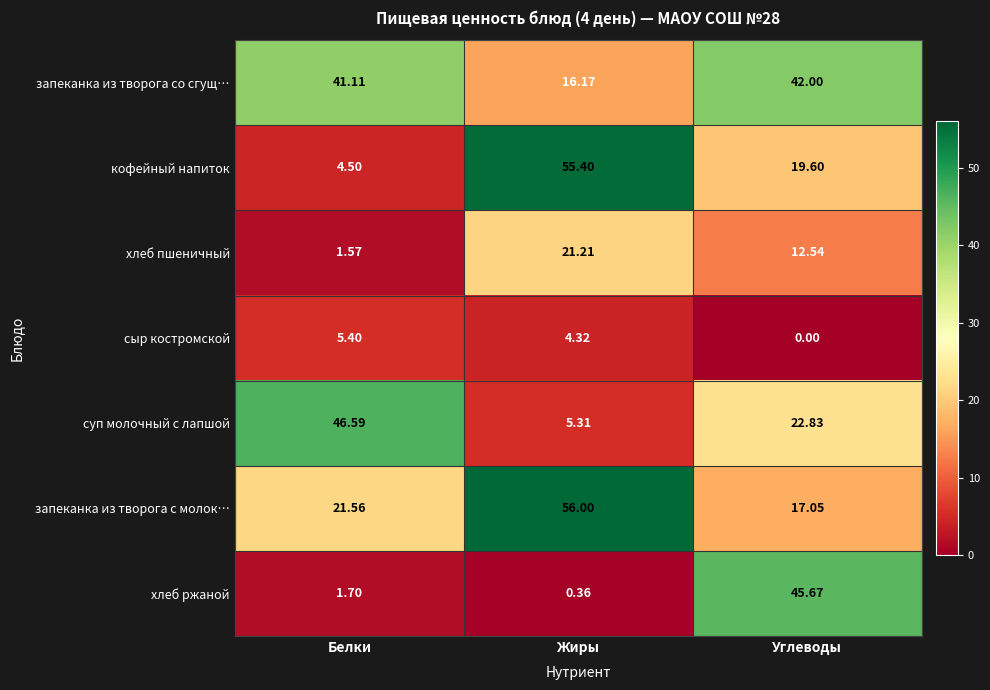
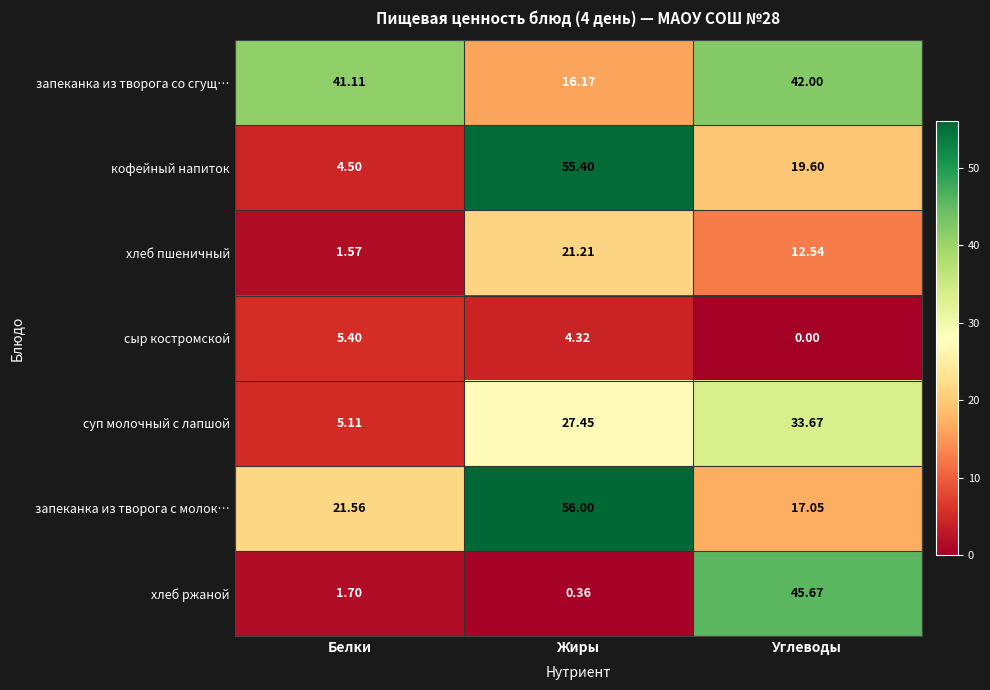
суп молочный с лапшой, Белки: 46.59 -> 5.11
суп молочный с лапшой, Жиры: 5.31 -> 27.45
суп молочный с лапшой, Углеводы: 22.83 -> 33.67
